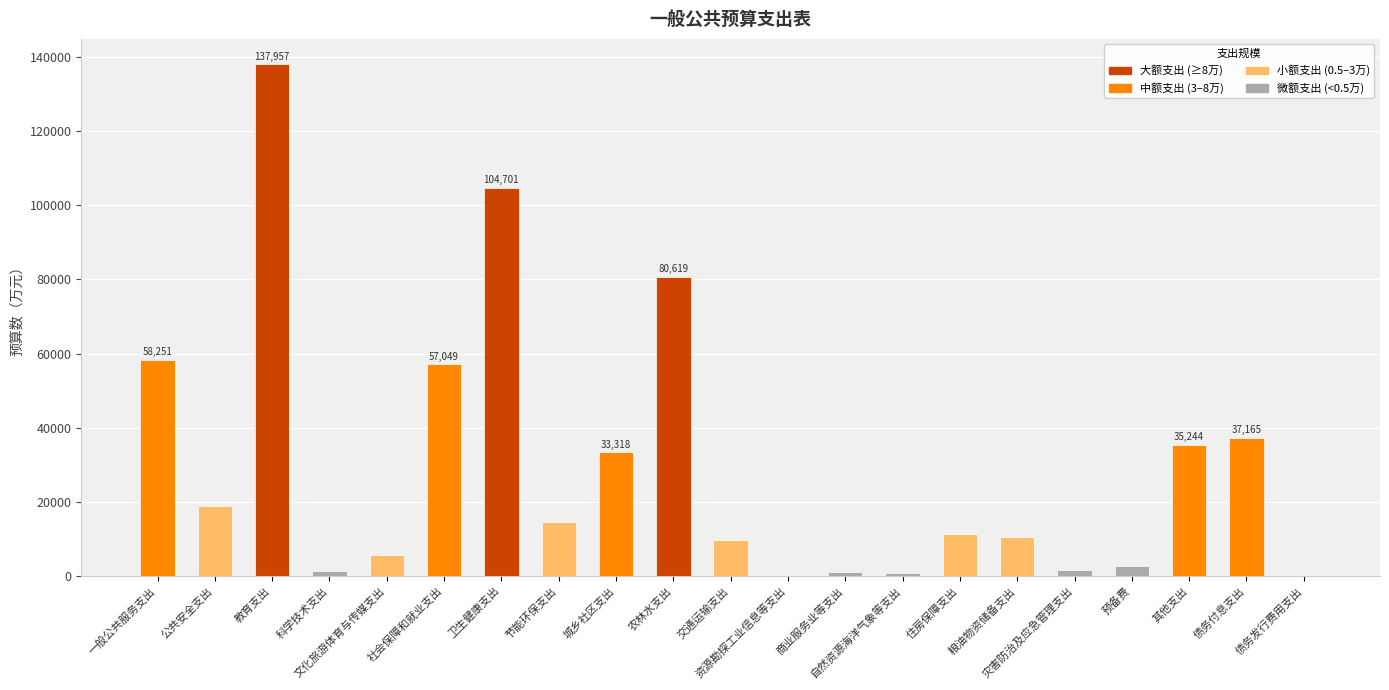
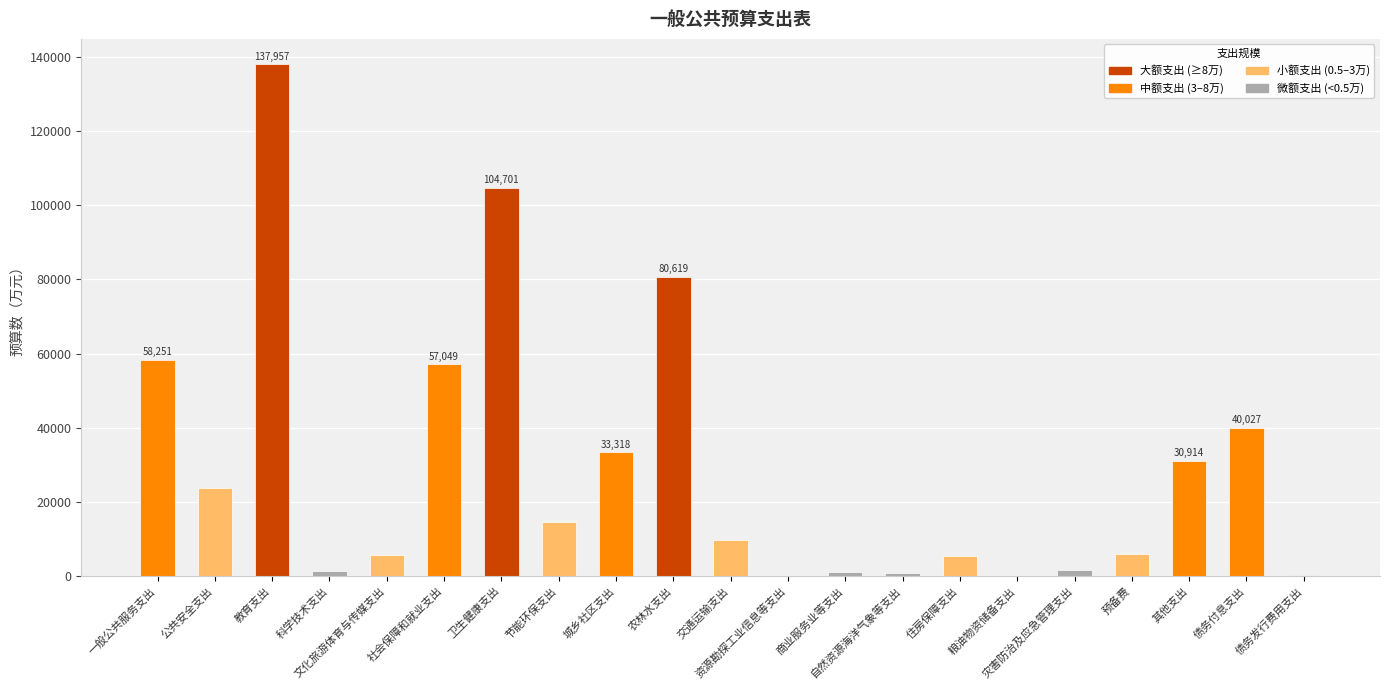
公共安全支出: 19000 -> 24000
住房保障支出: 11000 -> 5000
粮油物资储备支出: 11000 -> 0
预备费: 3000 -> 6000
其他支出: 35,244 -> 30,914
债务付息支出: 37,165 -> 40,027
